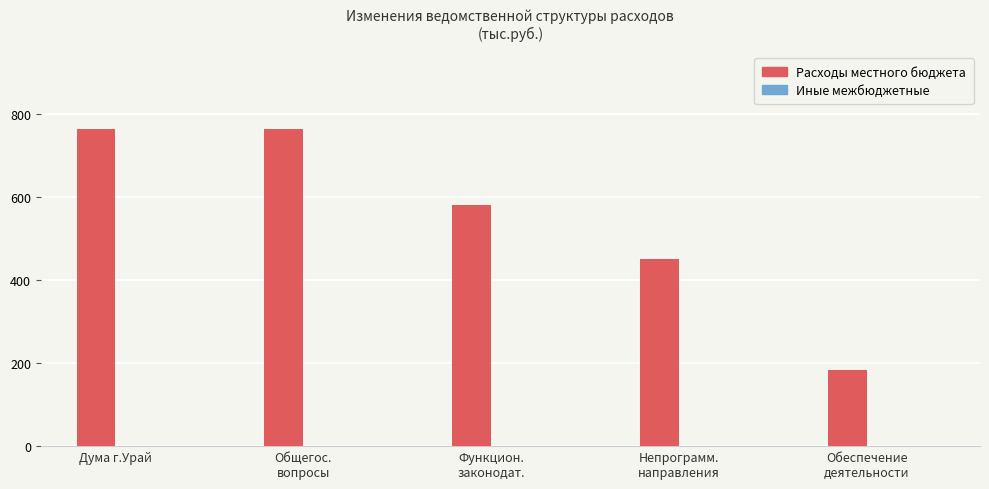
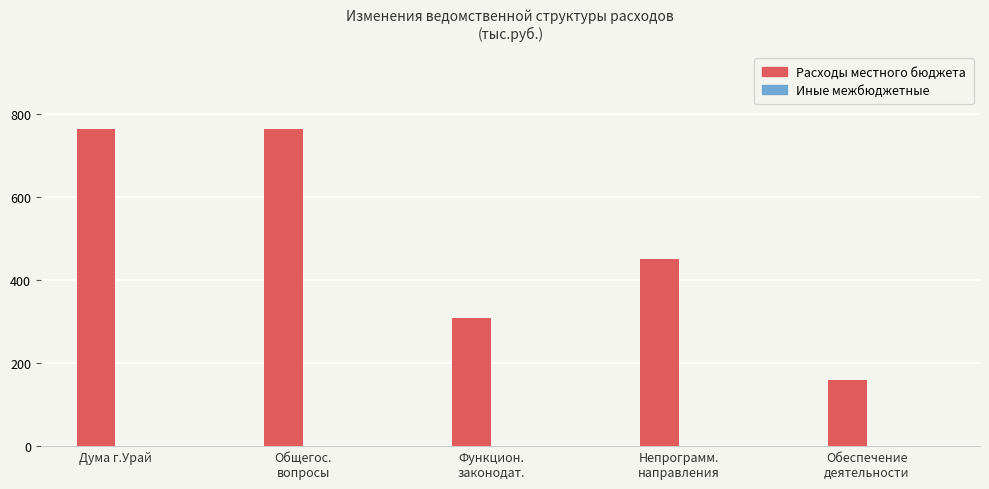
Расходы местного бюджета, Функцион. законодат.: 580 -> 310
Расходы местного бюджета, Обеспечение деятельности: 180 -> 160
